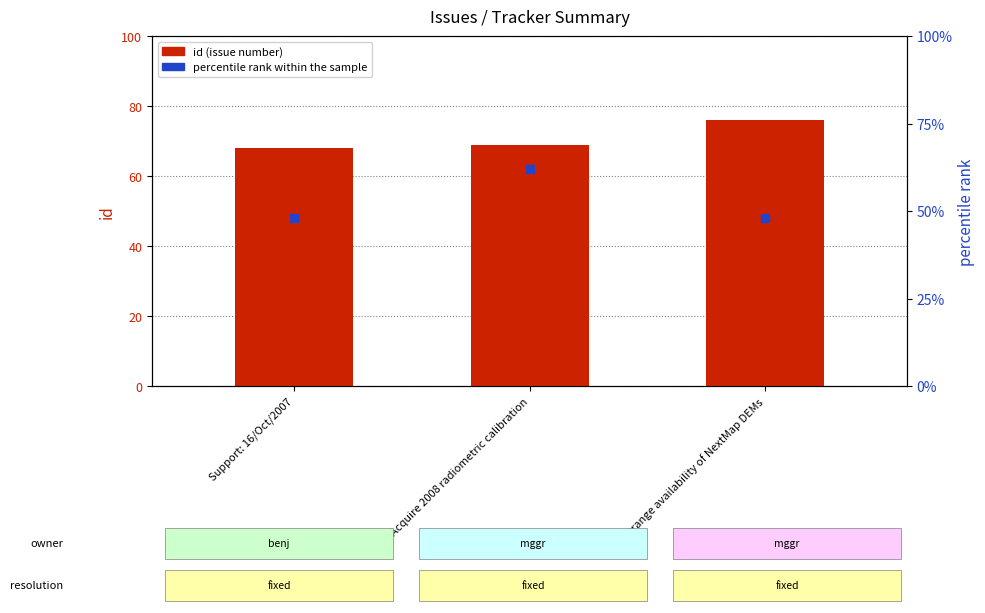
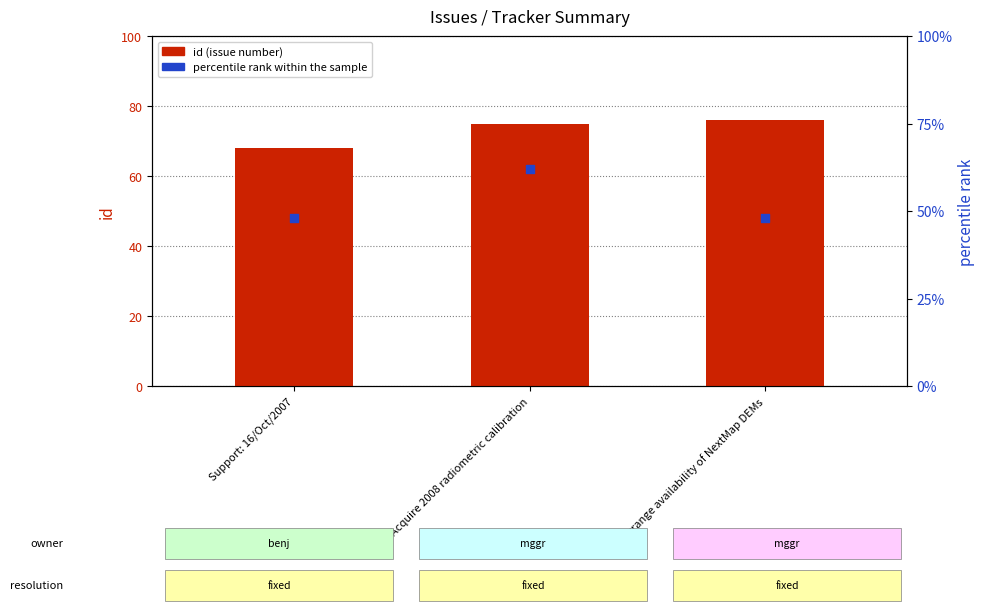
id (issue number), Acquire 2008 radiometric calibration: 69 -> 75
